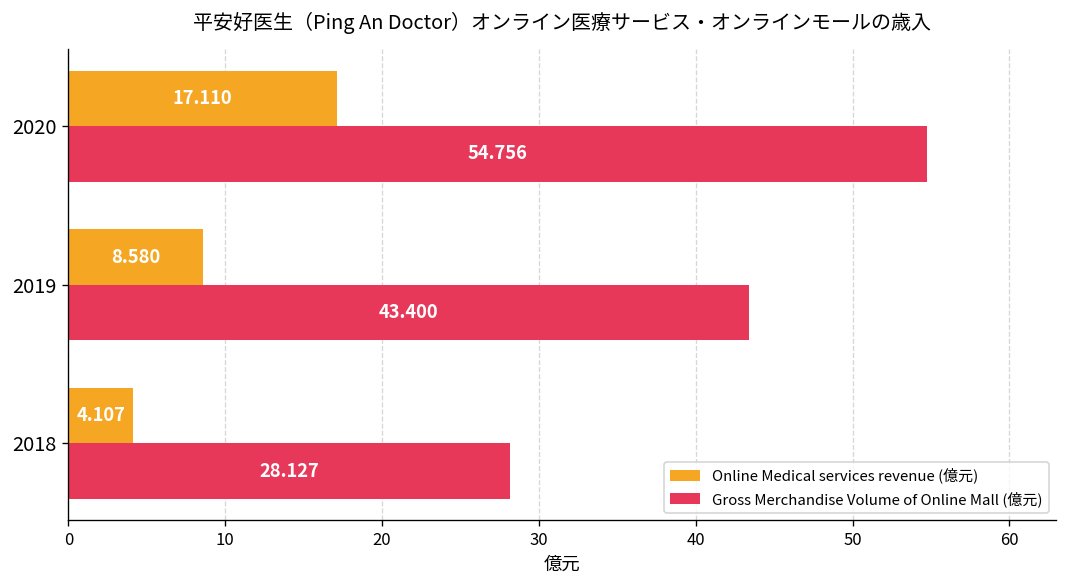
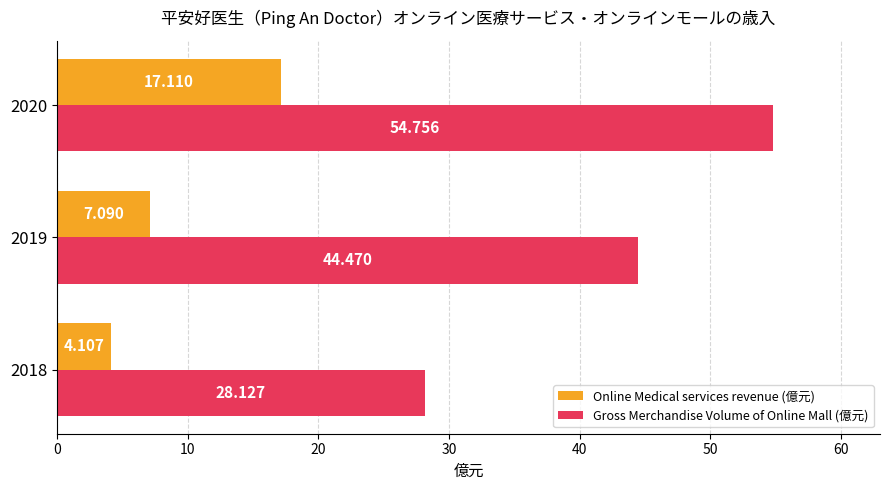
Online Medical services revenue (億元), 2019: 8.580 -> 7.090
Gross Merchandise Volume of Online Mall (億元), 2019: 43.400 -> 44.470
